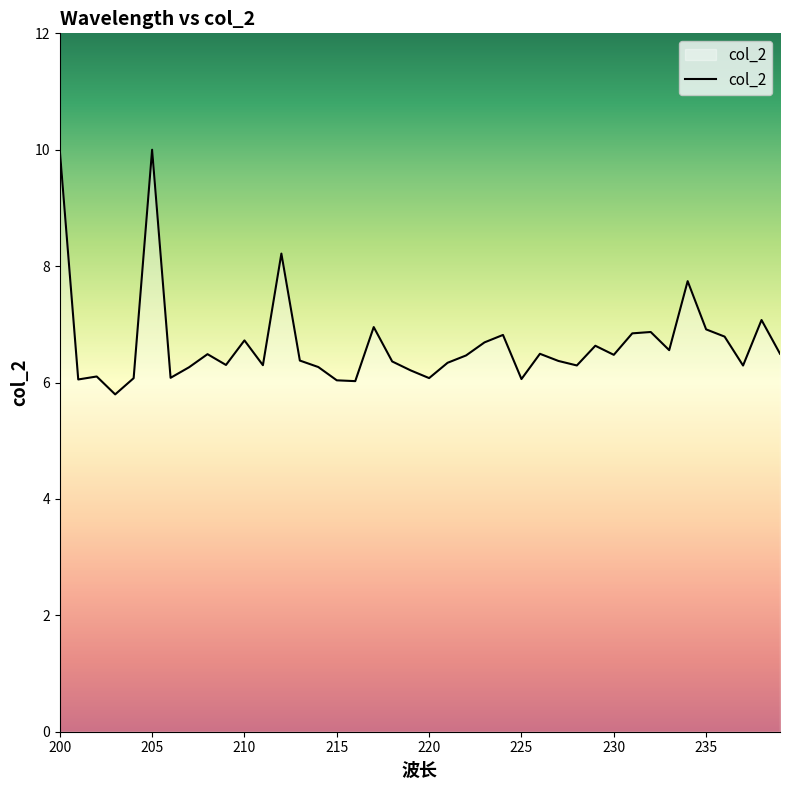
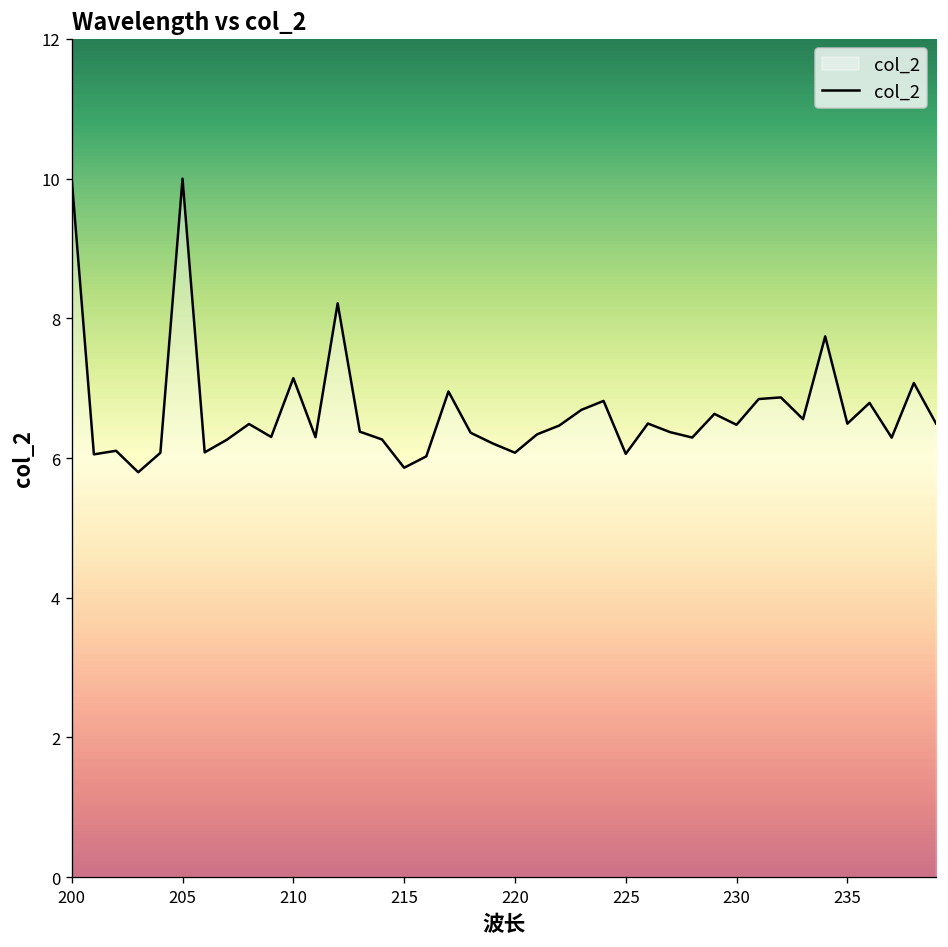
210: 6.7 -> 7.1
215: 6.0 -> 5.9
235: 6.9 -> 6.5
